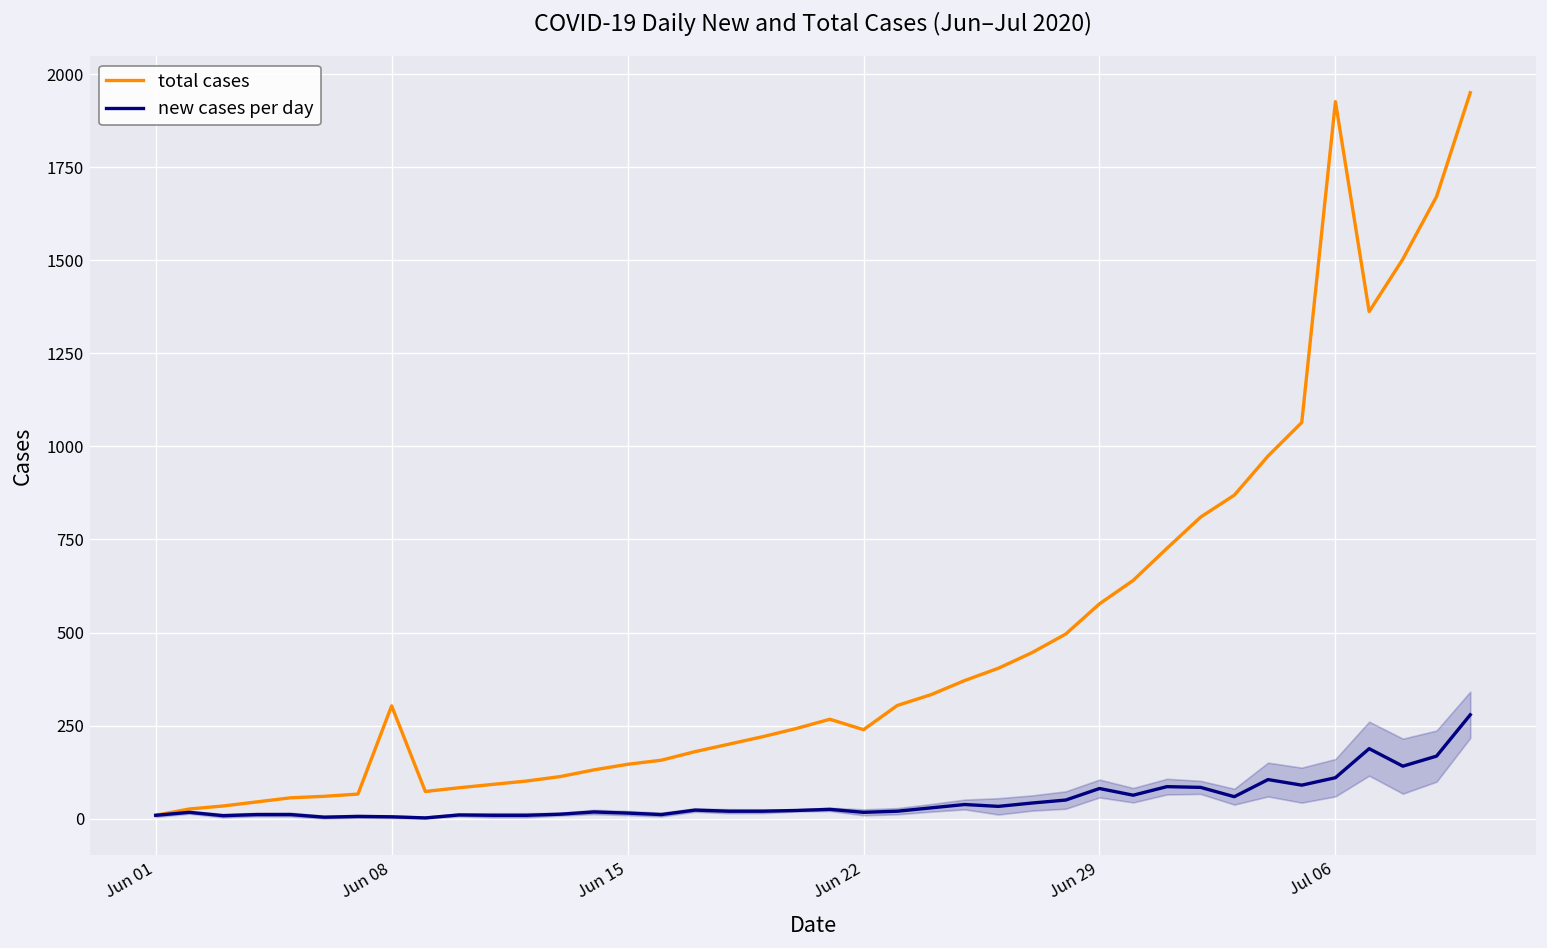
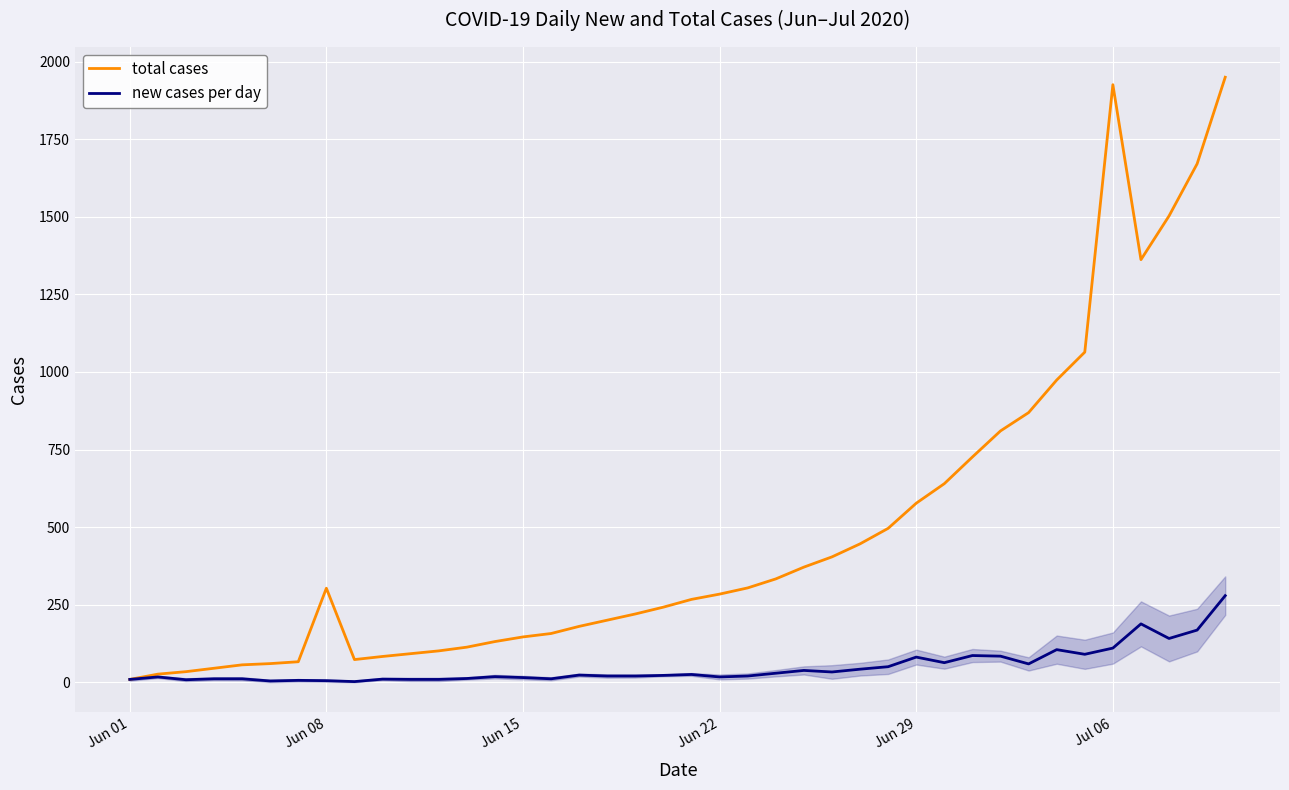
total cases, Jun 22: 240 -> 280
